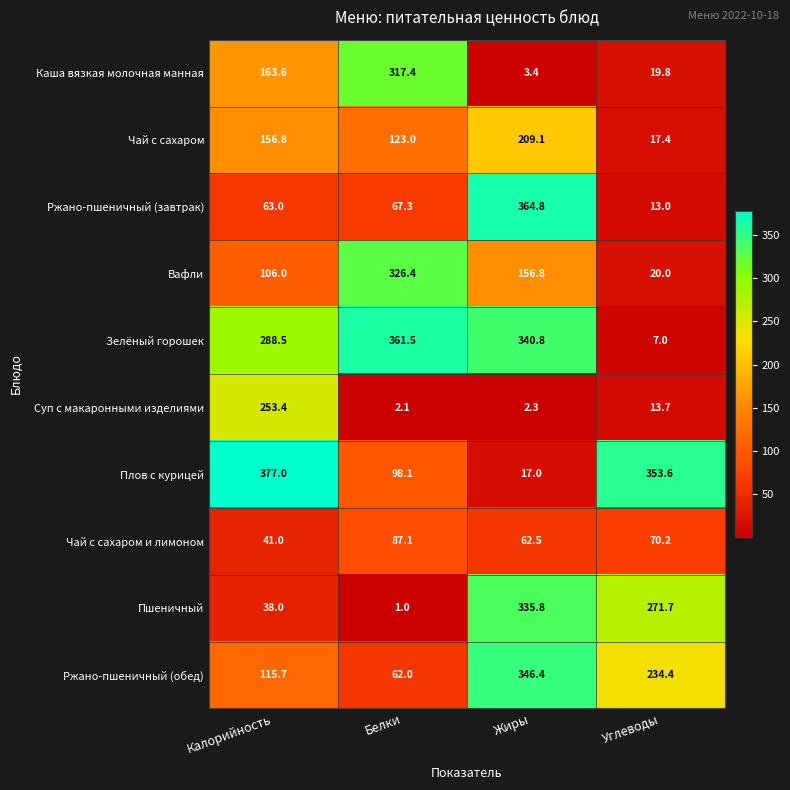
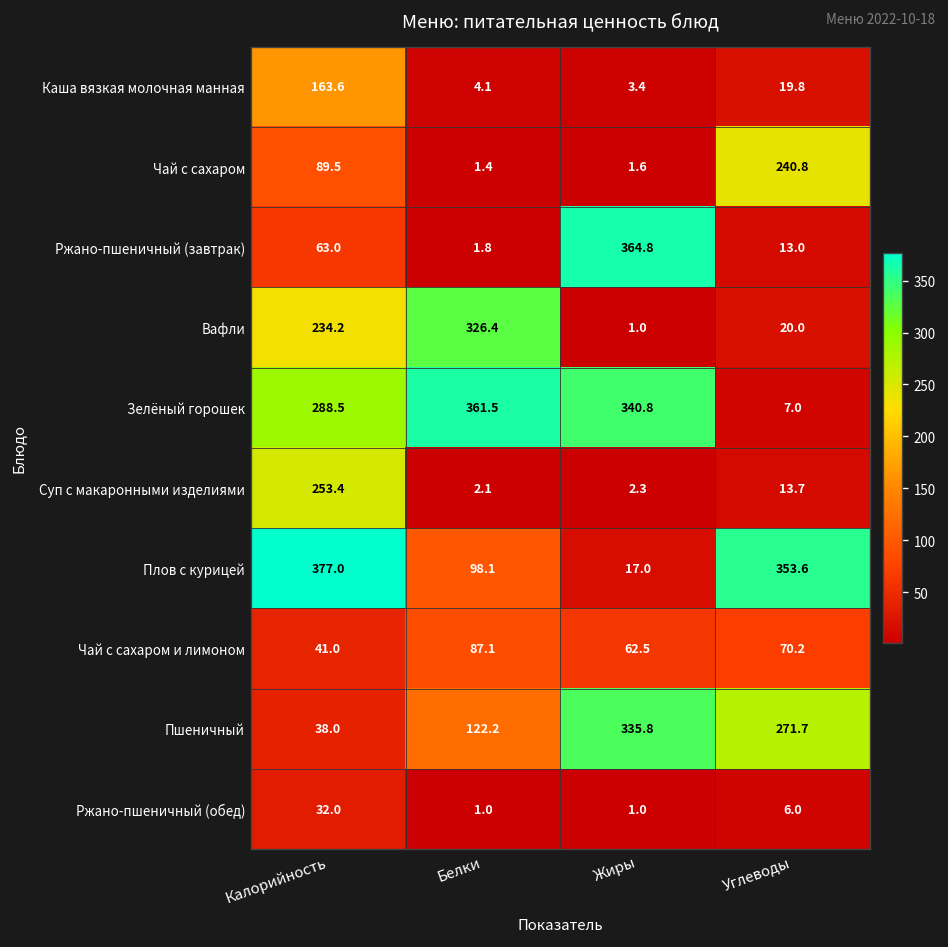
Каша вязкая молочная манная, Белки: 317.4 -> 4.1
Чай с сахаром, Калорийность: 156.8 -> 89.5
Чай с сахаром, Белки: 123.0 -> 1.4
Чай с сахаром, Жиры: 209.1 -> 1.6
Чай с сахаром, Углеводы: 17.4 -> 240.8
Ржано-пшеничный (завтрак), Белки: 67.3 -> 1.8
Вафли, Калорийность: 106.0 -> 234.2
Вафли, Жиры: 156.8 -> 1.0
Пшеничный, Белки: 1.0 -> 122.2
Ржано-пшеничный (обед), Калорийность: 115.7 -> 32.0
Ржано-пшеничный (обед), Белки: 62.0 -> 1.0
Ржано-пшеничный (обед), Жиры: 346.4 -> 1.0
Ржано-пшеничный (обед), Углеводы: 234.4 -> 6.0
